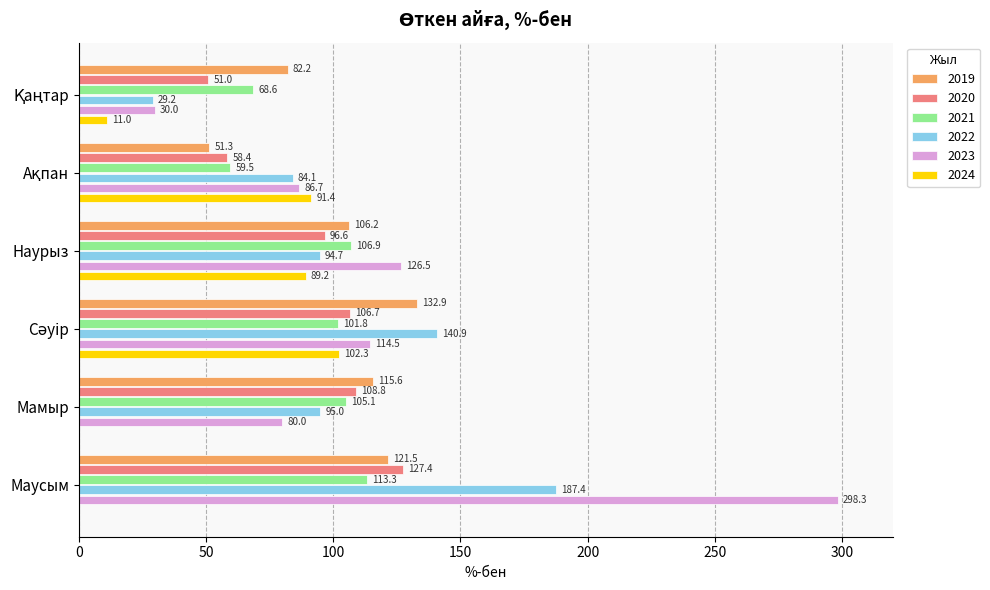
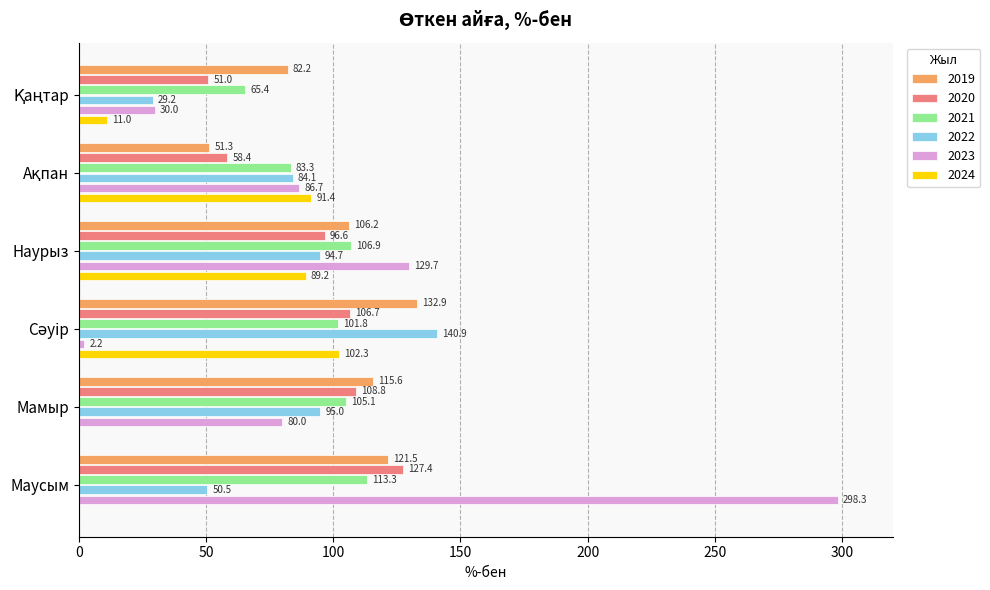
2021, Қаңтар: 68.6 -> 65.4
2021, Ақпан: 59.5 -> 83.3
2023, Наурыз: 126.5 -> 129.7
2023, Сәуір: 114.5 -> 2.2
2022, Маусым: 187.4 -> 50.5
